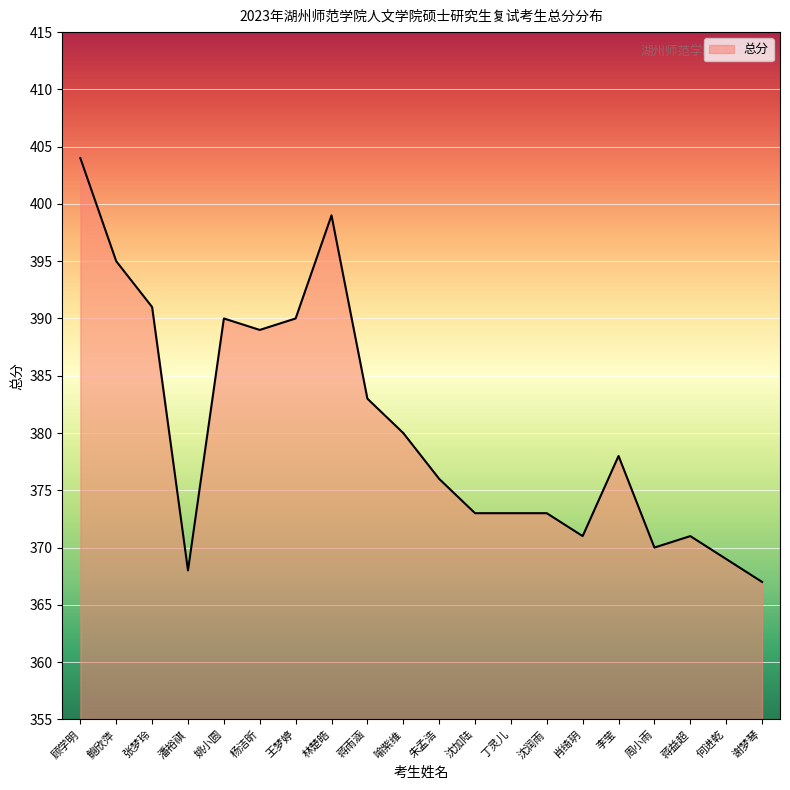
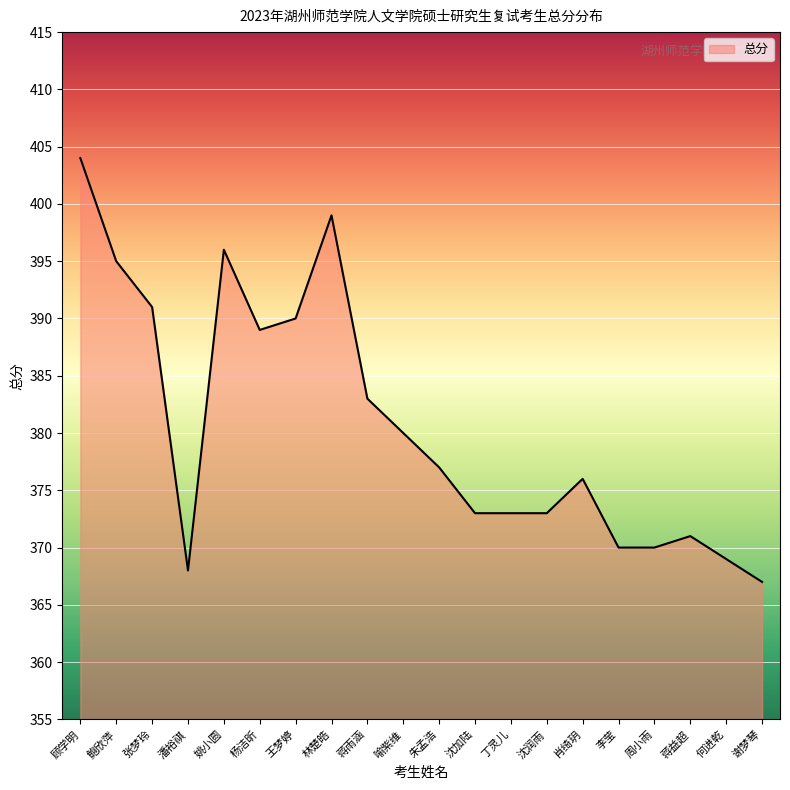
姚小圆: 390 -> 396
朱孟浩: 376 -> 377
肖绮玥: 371 -> 376
李莹: 378 -> 370
